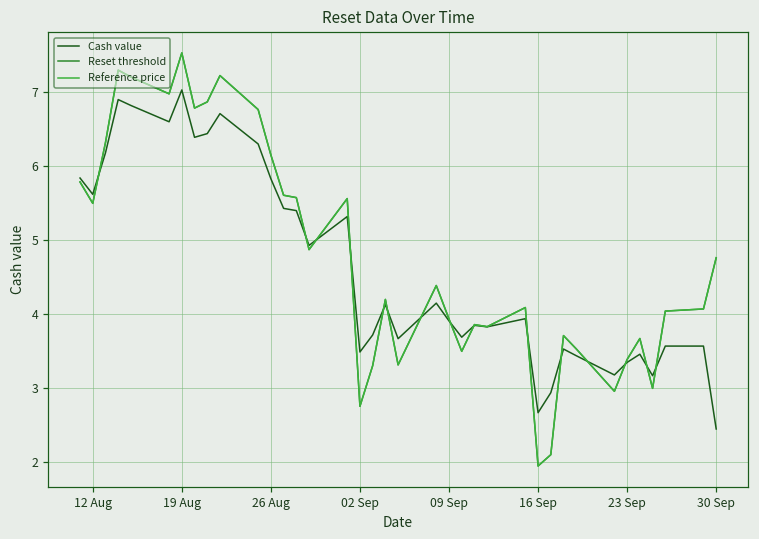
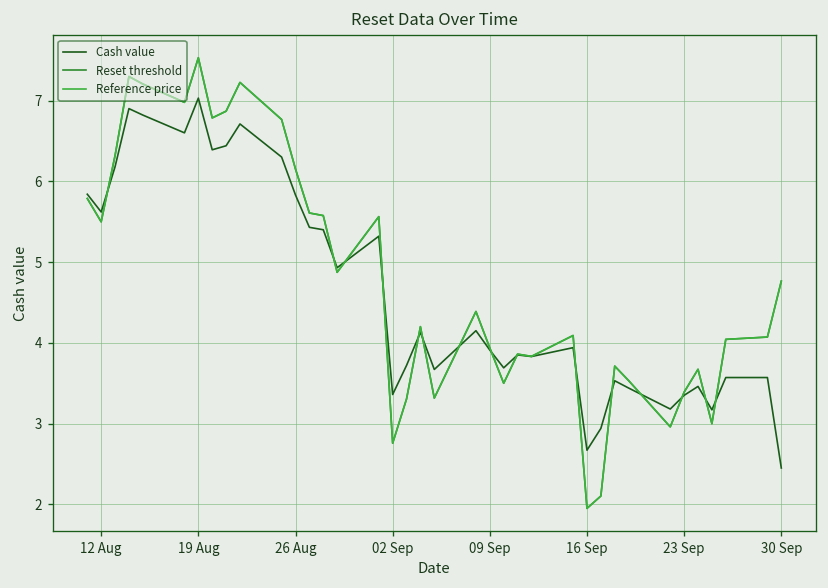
Cash value, 02 Sep: 3.5 -> 3.4
